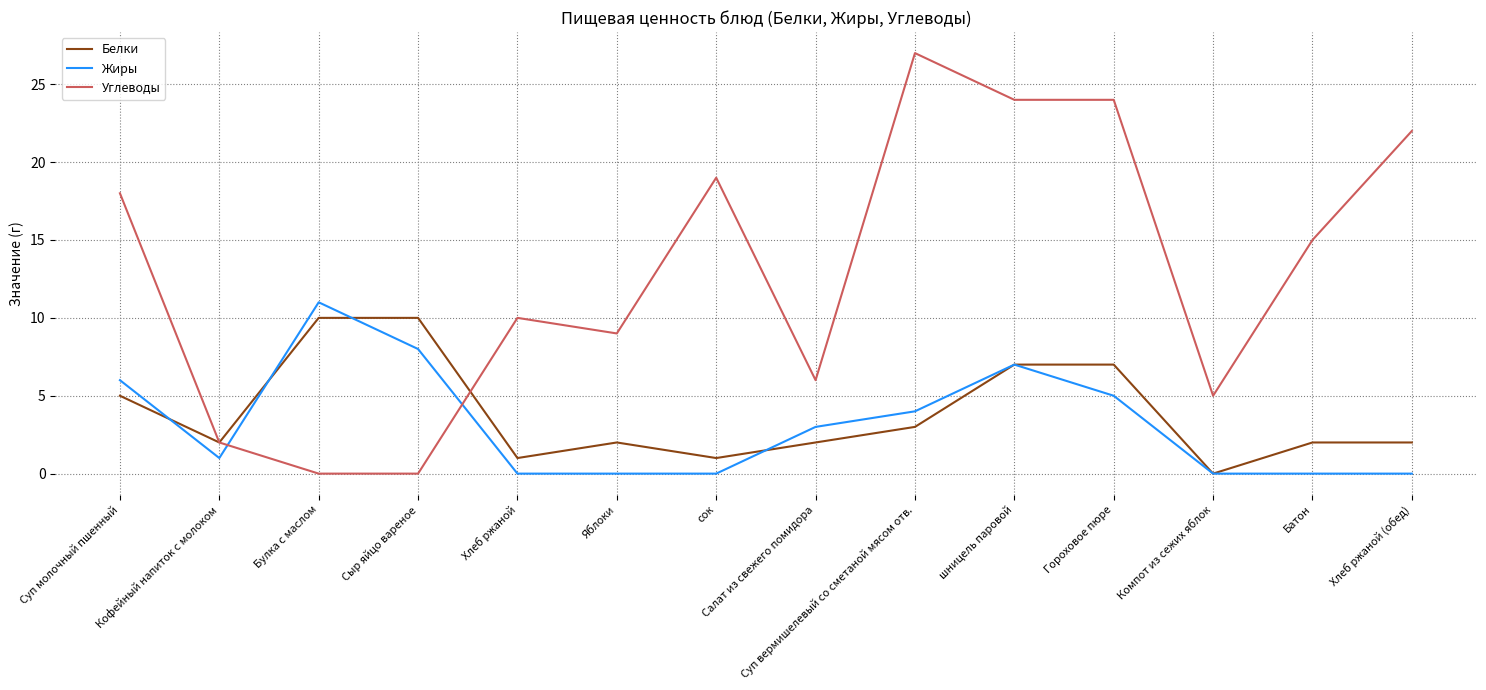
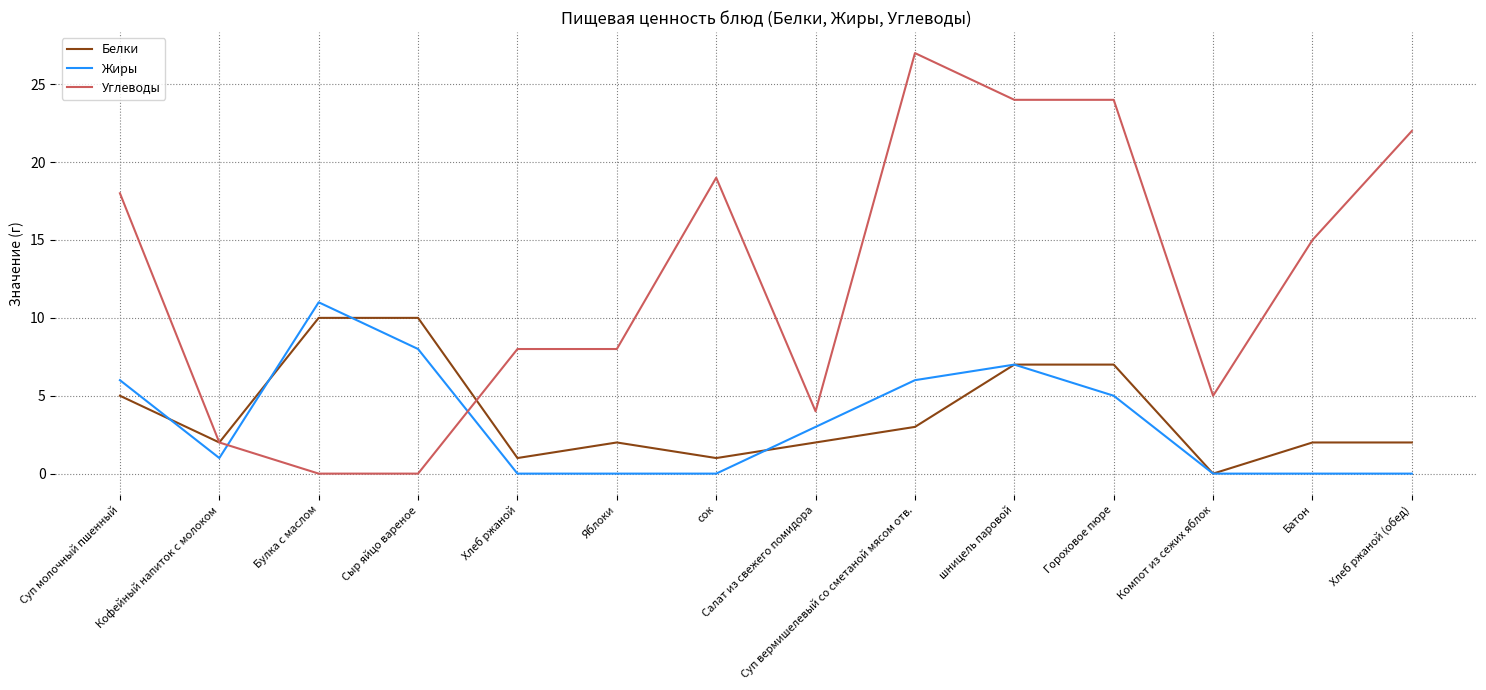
Углеводы, Хлеб ржаной: 10 -> 8
Углеводы, Яблоки: 9 -> 8
Углеводы, Салат из свежего помидора: 6 -> 4
Жиры, Суп вермишелевый со сметаной мясом отв.: 4 -> 6
